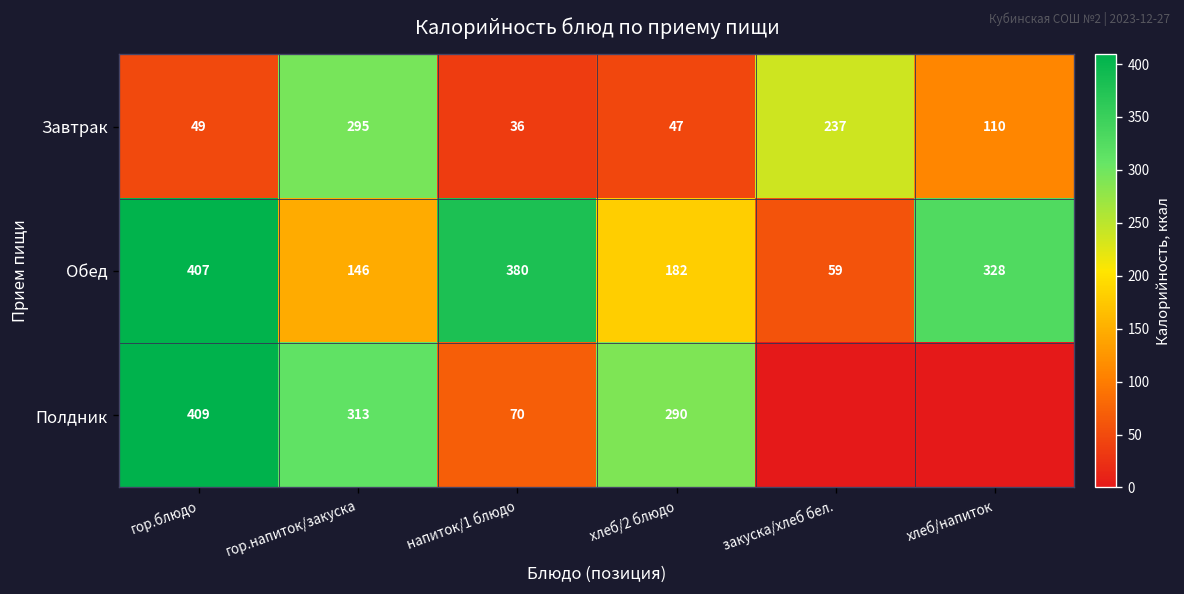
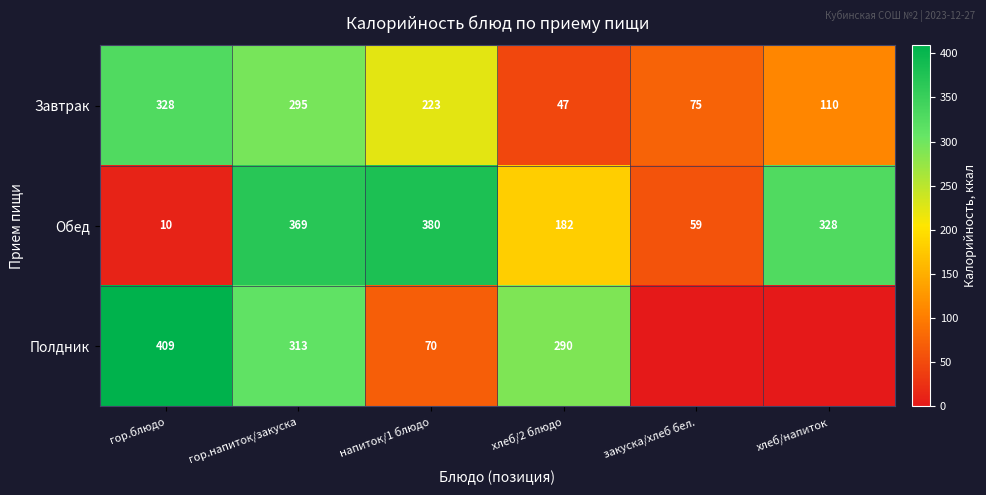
Завтрак, гор.блюдо: 49 -> 328
Завтрак, напиток/1 блюдо: 36 -> 223
Завтрак, закуска/хлеб бел.: 237 -> 75
Обед, гор.блюдо: 407 -> 10
Обед, гор.напиток/закуска: 146 -> 369
